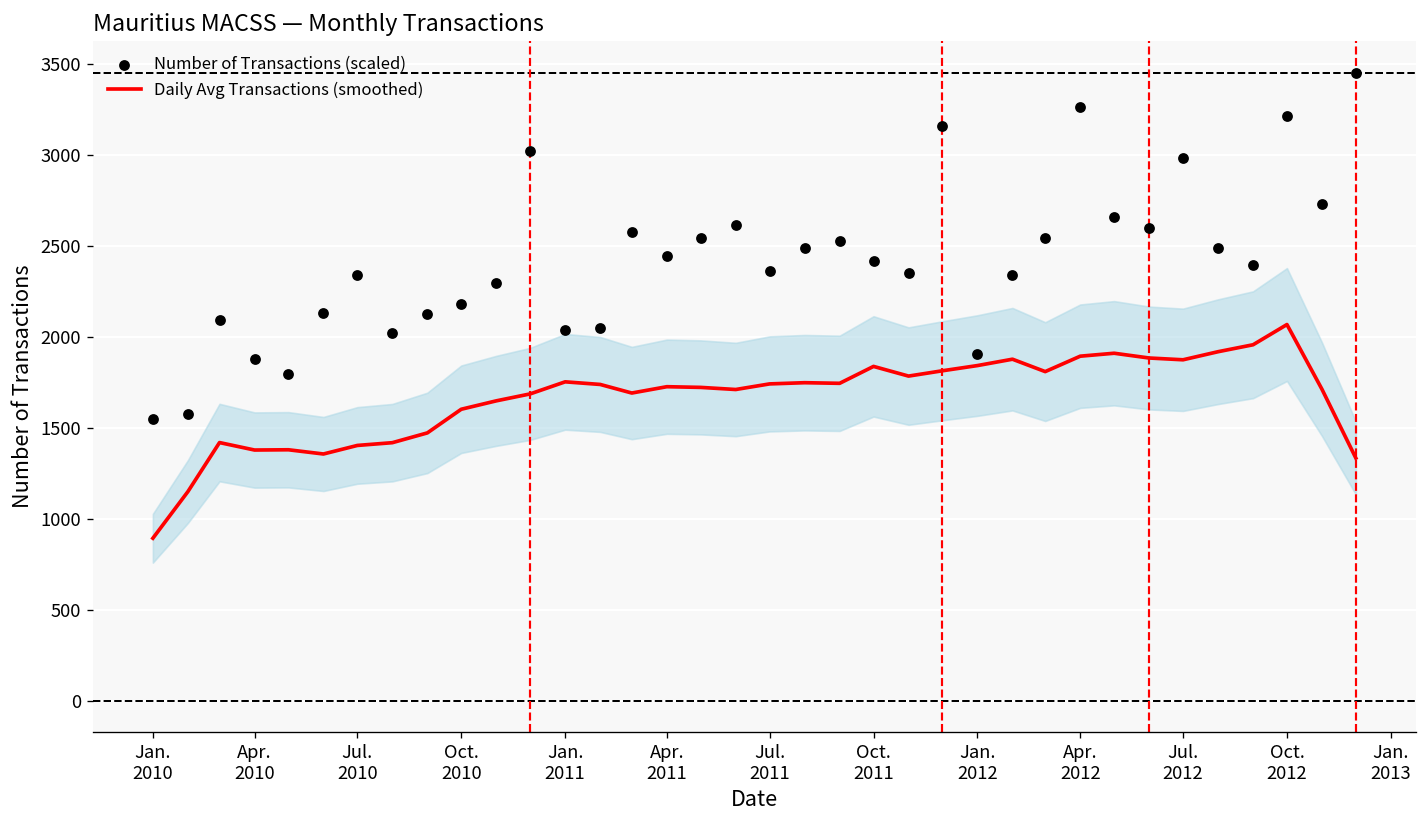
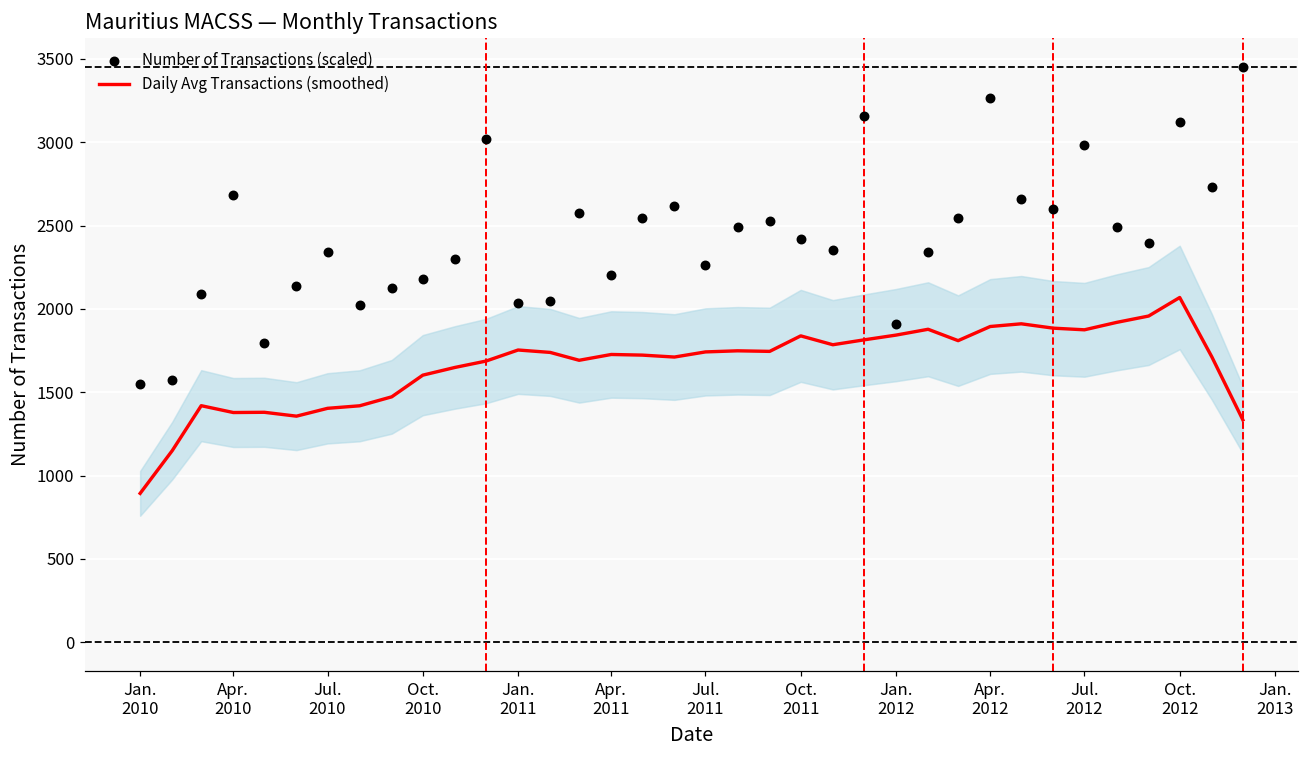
Number of Transactions (scaled), Apr. 2010: 1880 -> 2680
Number of Transactions (scaled), Apr. 2011: 2440 -> 2200
Number of Transactions (scaled), Jul. 2011: 2360 -> 2260
Number of Transactions (scaled), Oct. 2012: 3220 -> 3120
